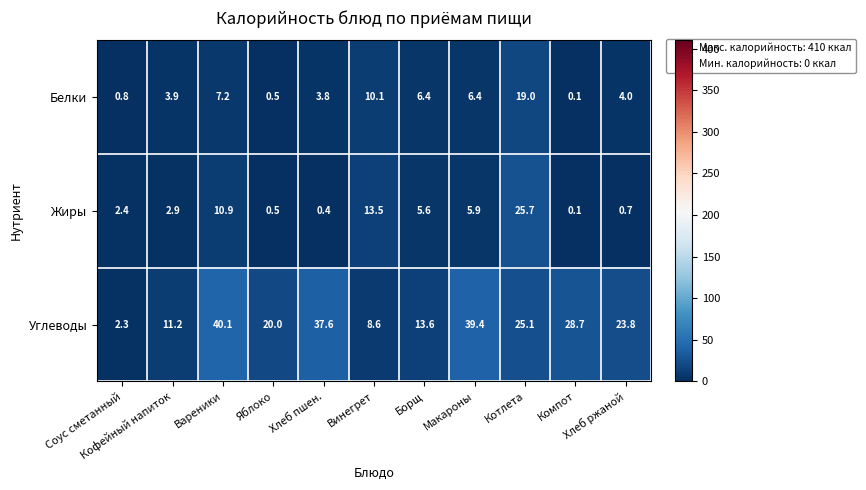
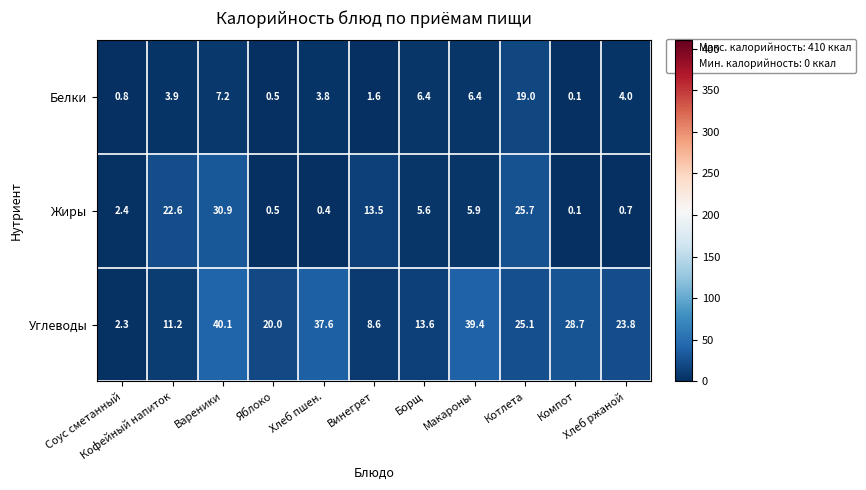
Белки, Винегрет: 10.1 -> 1.6
Жиры, Кофейный напиток: 2.9 -> 22.6
Жиры, Вареники: 10.9 -> 30.9
